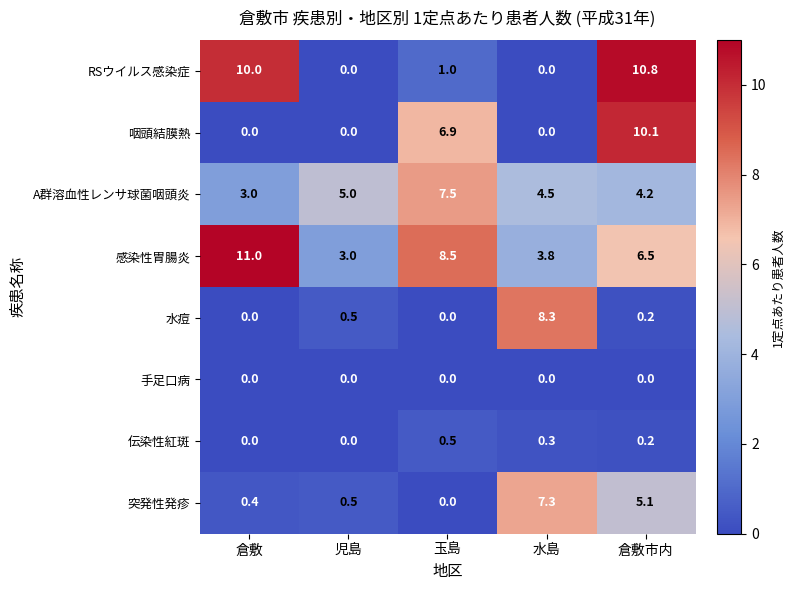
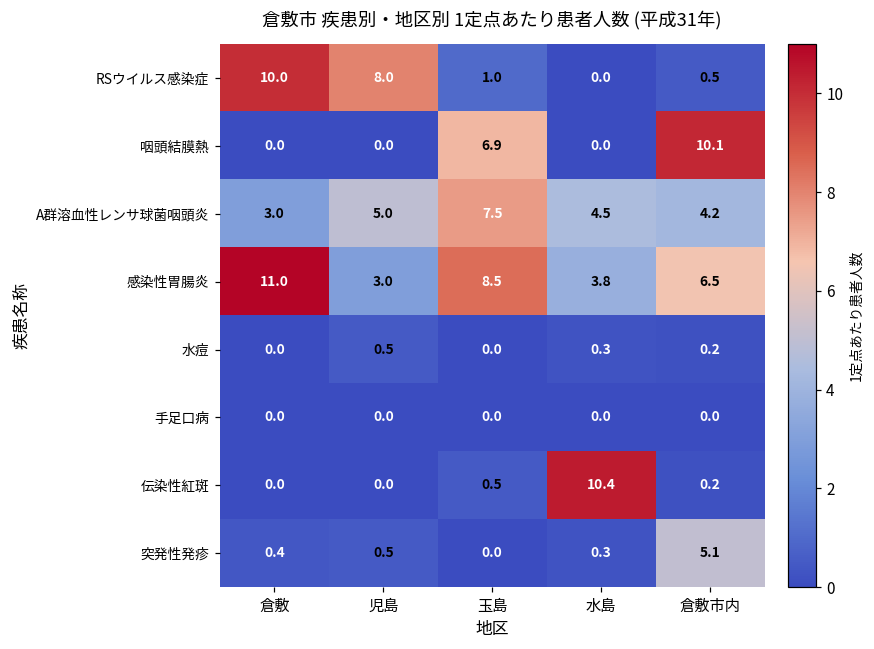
RSウイルス感染症, 児島: 0.0 -> 8.0
RSウイルス感染症, 倉敷市内: 10.8 -> 0.5
水痘, 水島: 8.3 -> 0.3
伝染性紅斑, 水島: 0.3 -> 10.4
突発性発疹, 水島: 7.3 -> 0.3
